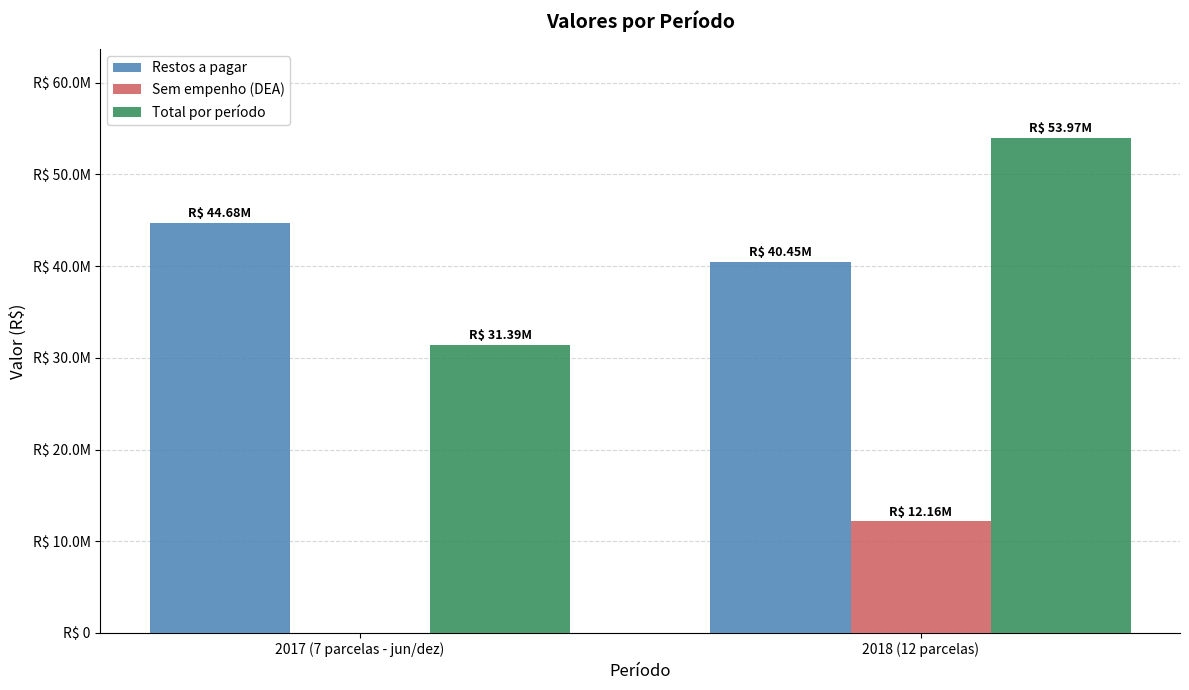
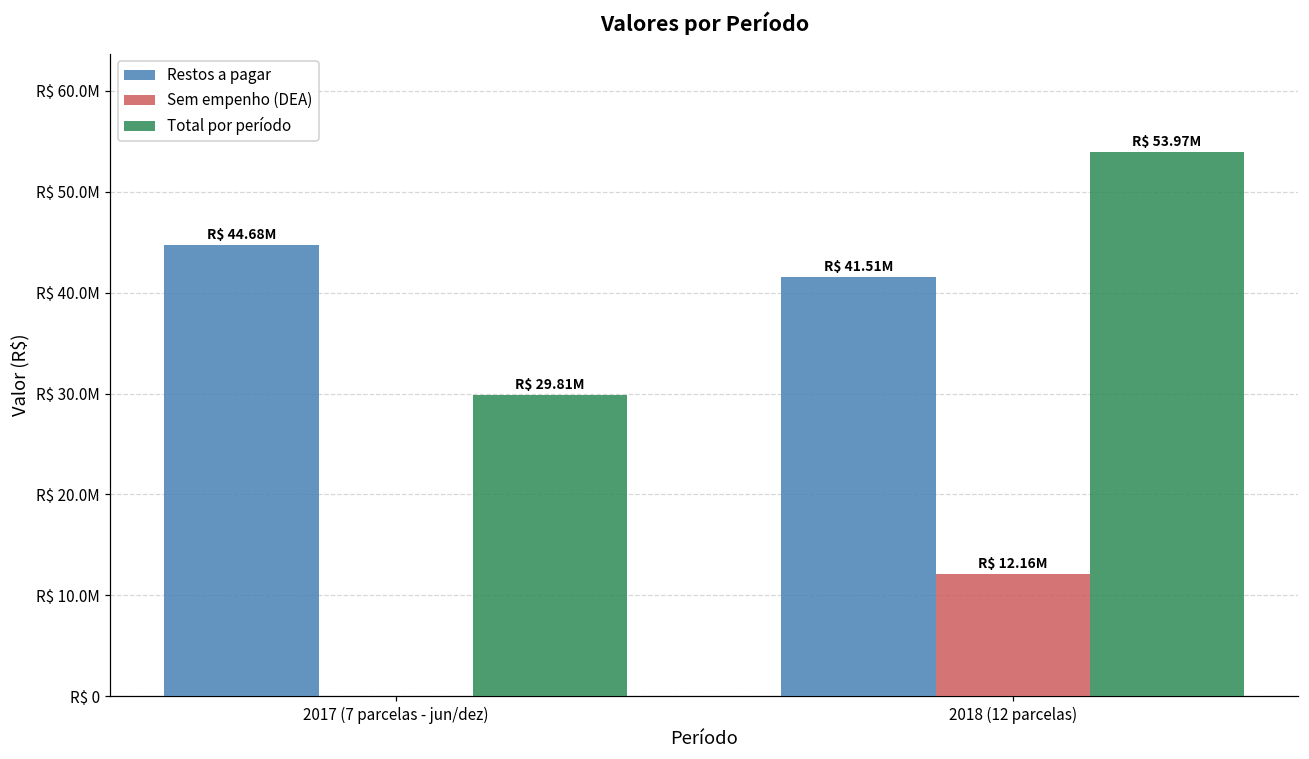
Total por período, 2017 (7 parcelas - jun/dez): 31.39M -> 29.81M
Restos a pagar, 2018 (12 parcelas): 40.45M -> 41.51M
